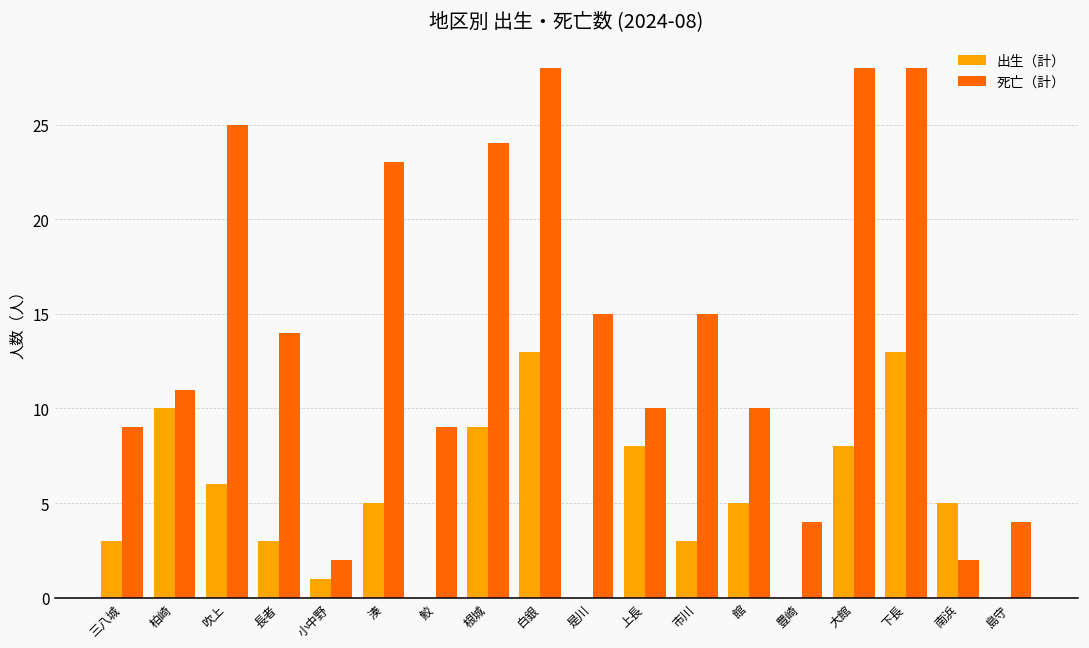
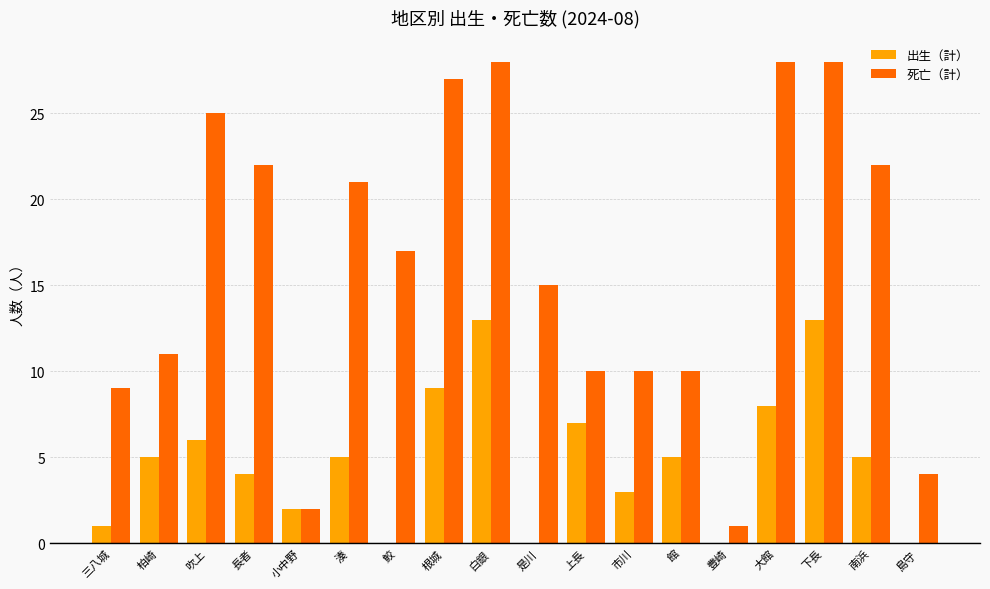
出生（計）, 三八城: 3 -> 1
出生（計）, 柏崎: 10 -> 5
出生（計）, 長者: 3 -> 4
死亡（計）, 長者: 14 -> 22
出生（計）, 小中野: 1 -> 2
死亡（計）, 湊: 23 -> 21
死亡（計）, 鮫: 9 -> 17
死亡（計）, 根城: 24 -> 27
出生（計）, 上長: 8 -> 7
死亡（計）, 市川: 15 -> 10
死亡（計）, 豊崎: 4 -> 1
死亡（計）, 南浜: 2 -> 22
